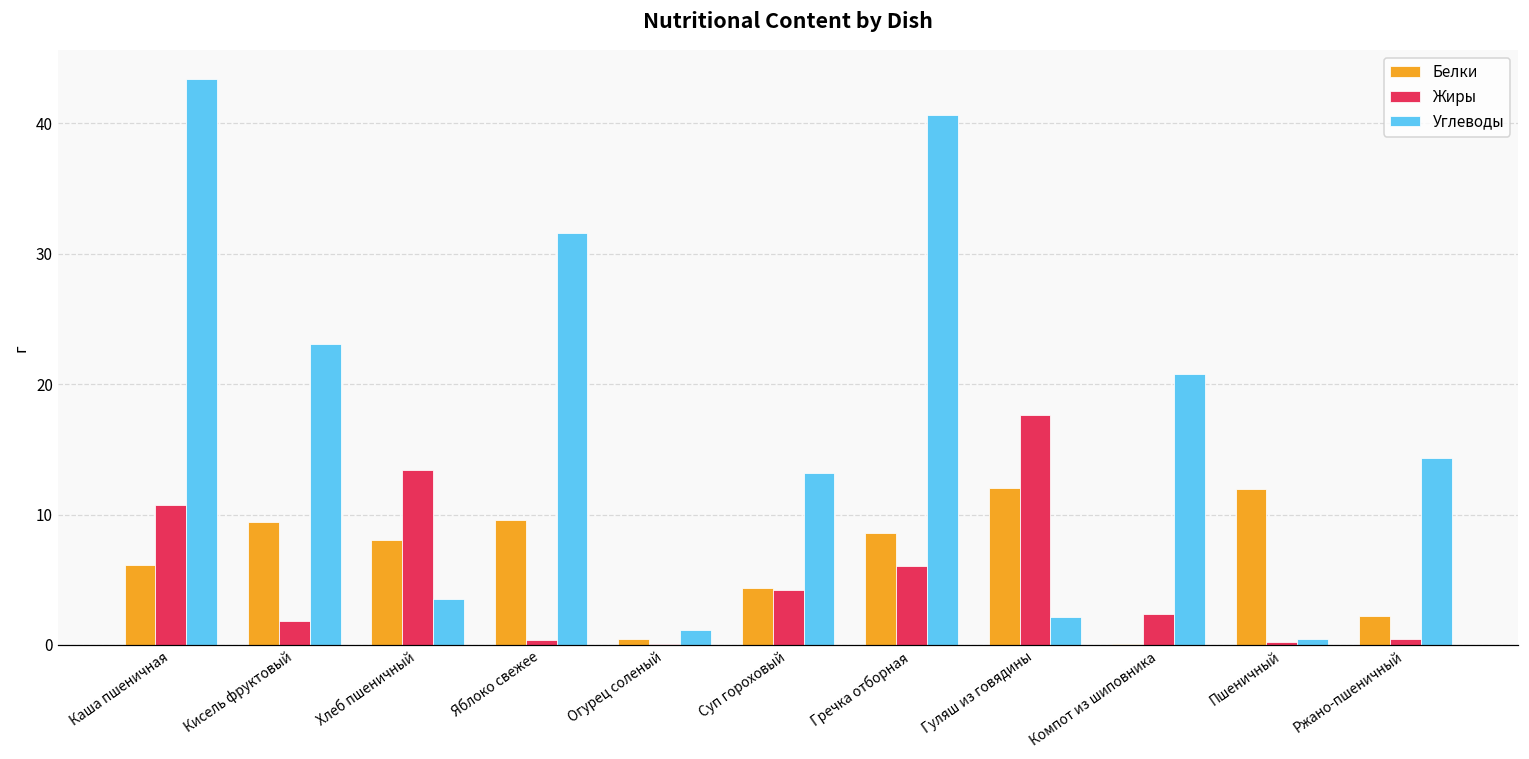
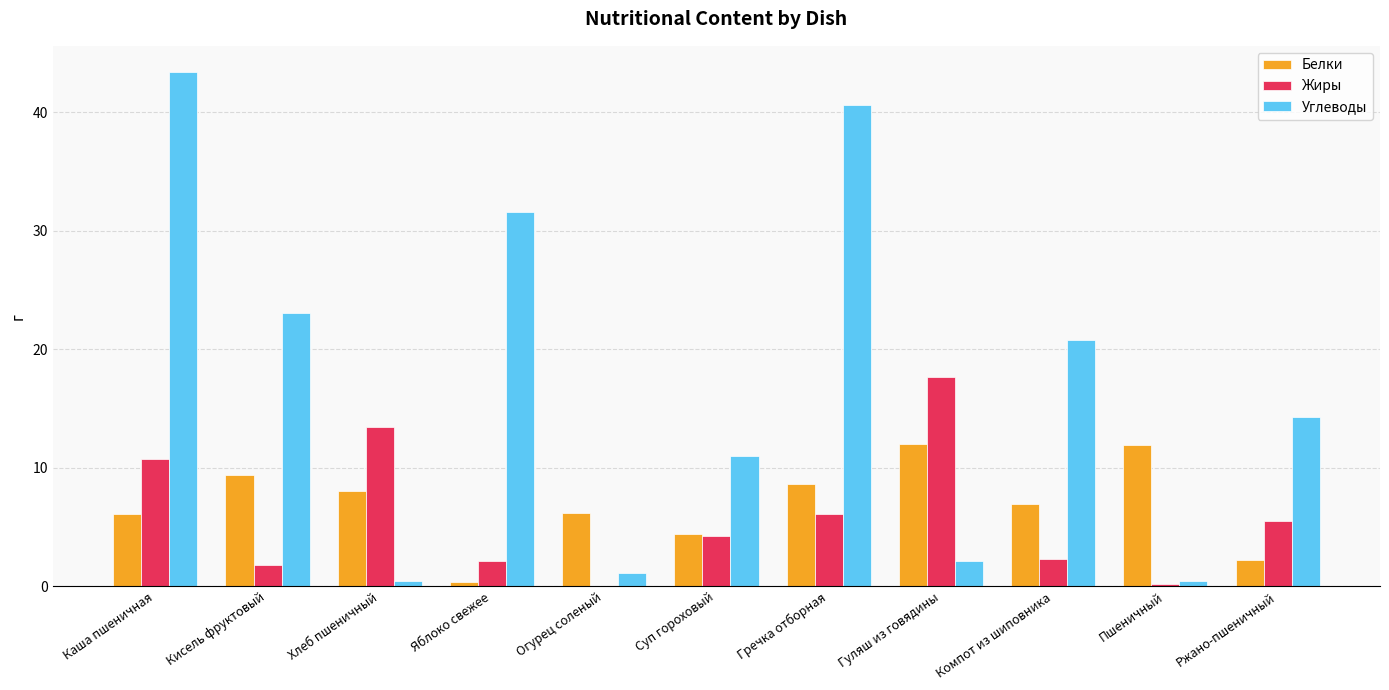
Углеводы, Хлеб пшеничный: 3.6 -> 0.4
Белки, Яблоко свежее: 9.6 -> 0.4
Жиры, Яблоко свежее: 0.4 -> 2.1
Белки, Огурец соленый: 0.4 -> 6.2
Углеводы, Суп гороховый: 13.2 -> 11.0
Белки, Компот из шиповника: 0.1 -> 7.0
Жиры, Ржано-пшеничный: 0.4 -> 5.5
